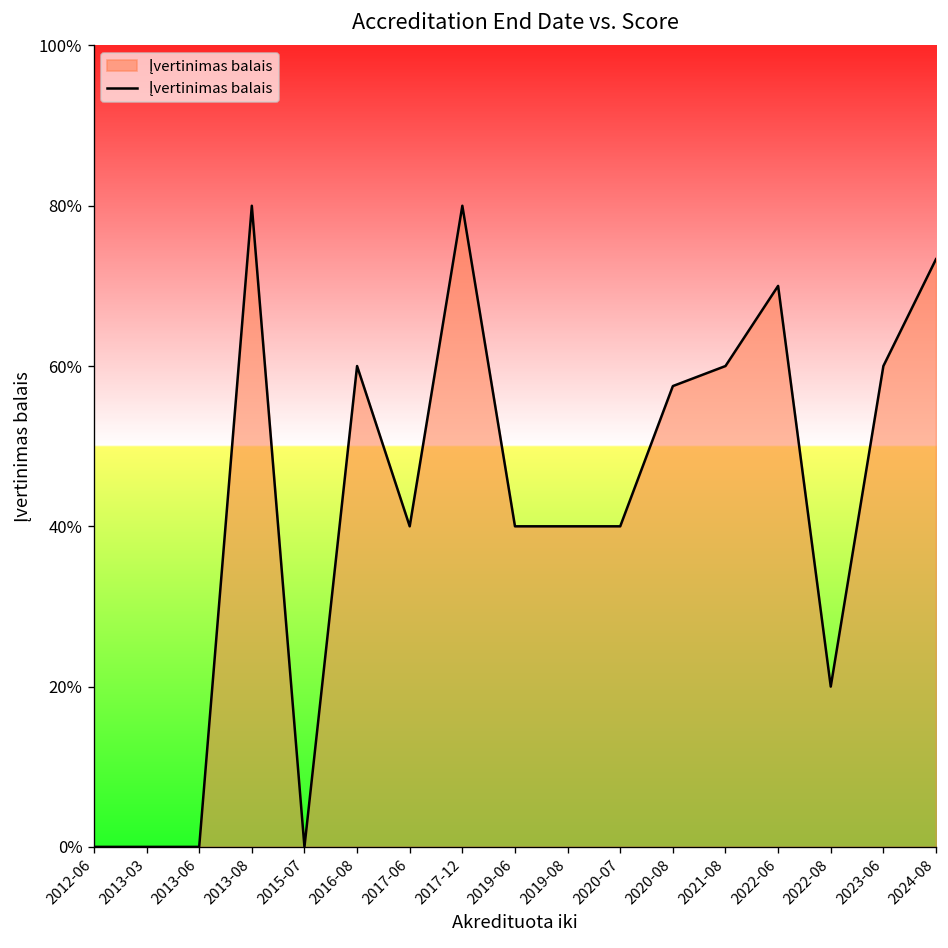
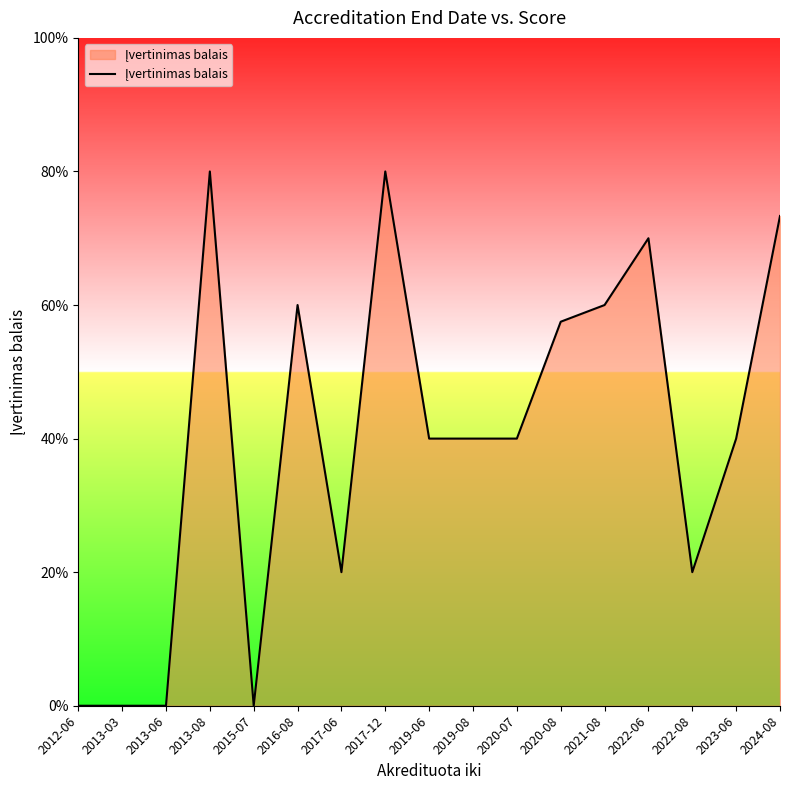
2017-06: 40% -> 20%
2023-06: 60% -> 40%
